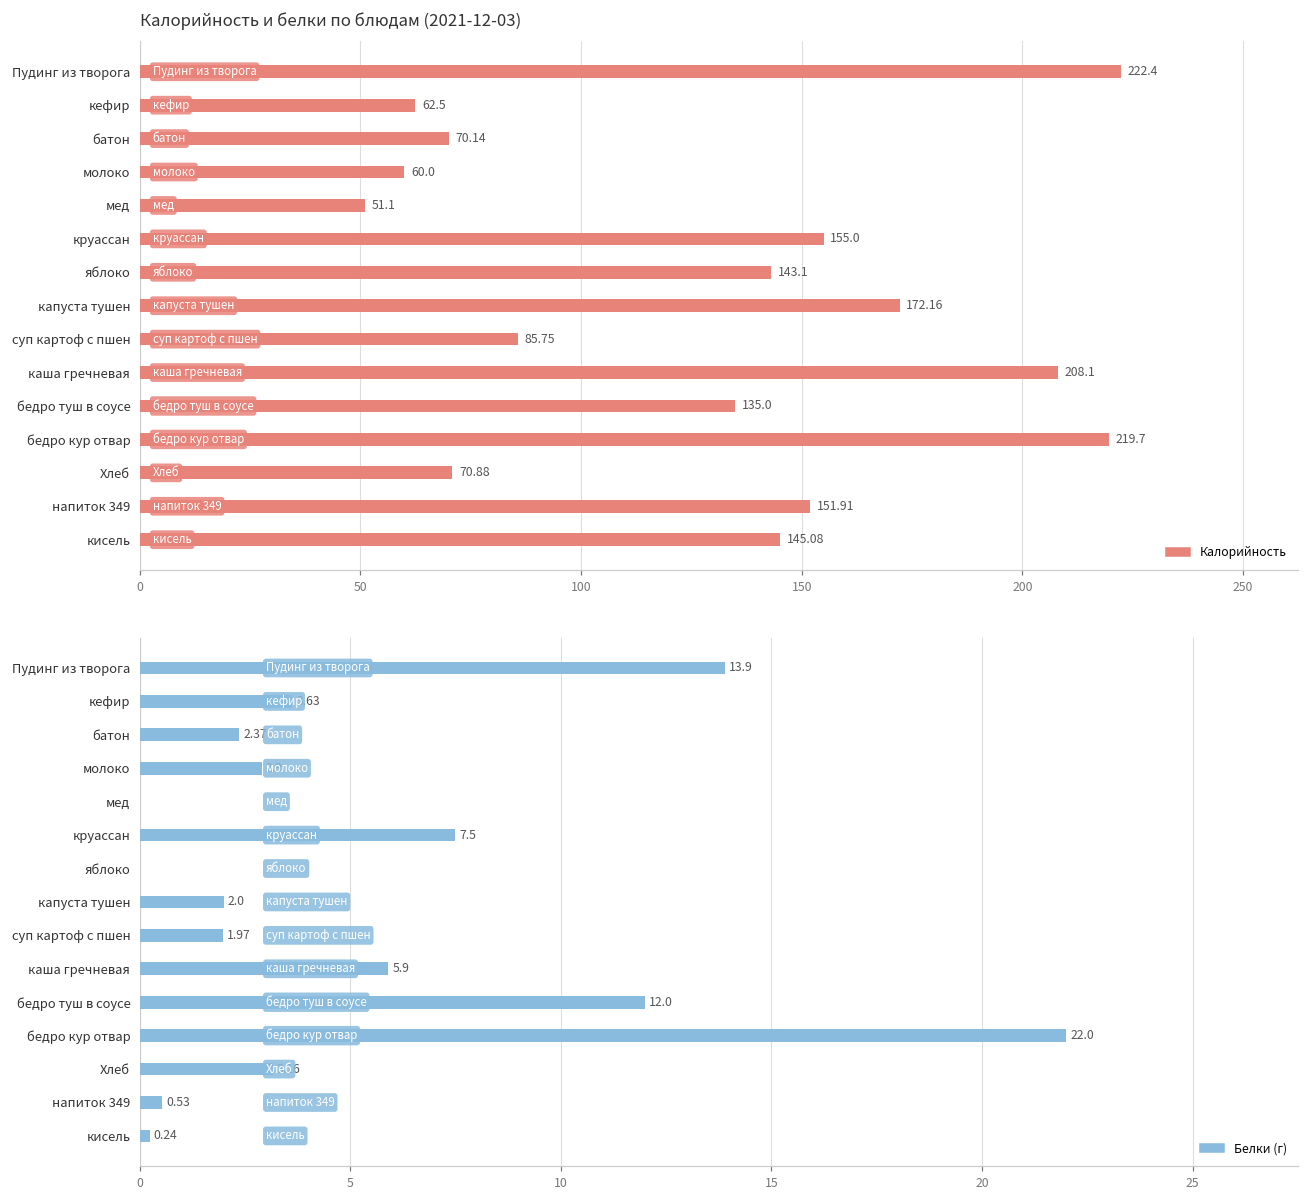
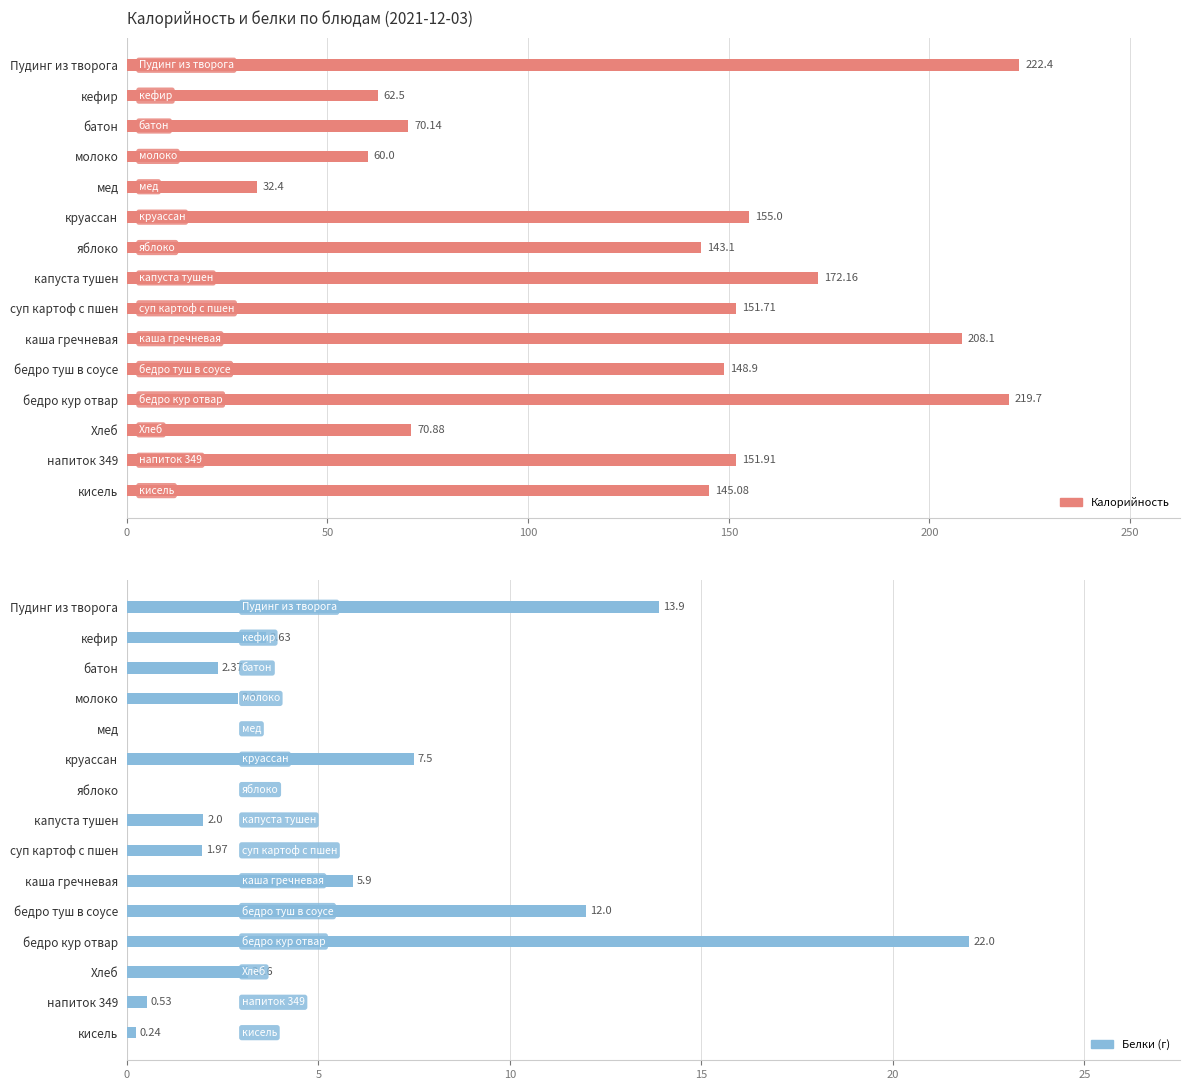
Калорийность и белки по блюдам (2021-12-03), мед: 51.1 -> 32.4
Калорийность и белки по блюдам (2021-12-03), суп картоф с пшен: 85.75 -> 151.71
Калорийность и белки по блюдам (2021-12-03), бедро туш в соусе: 135.0 -> 148.9
